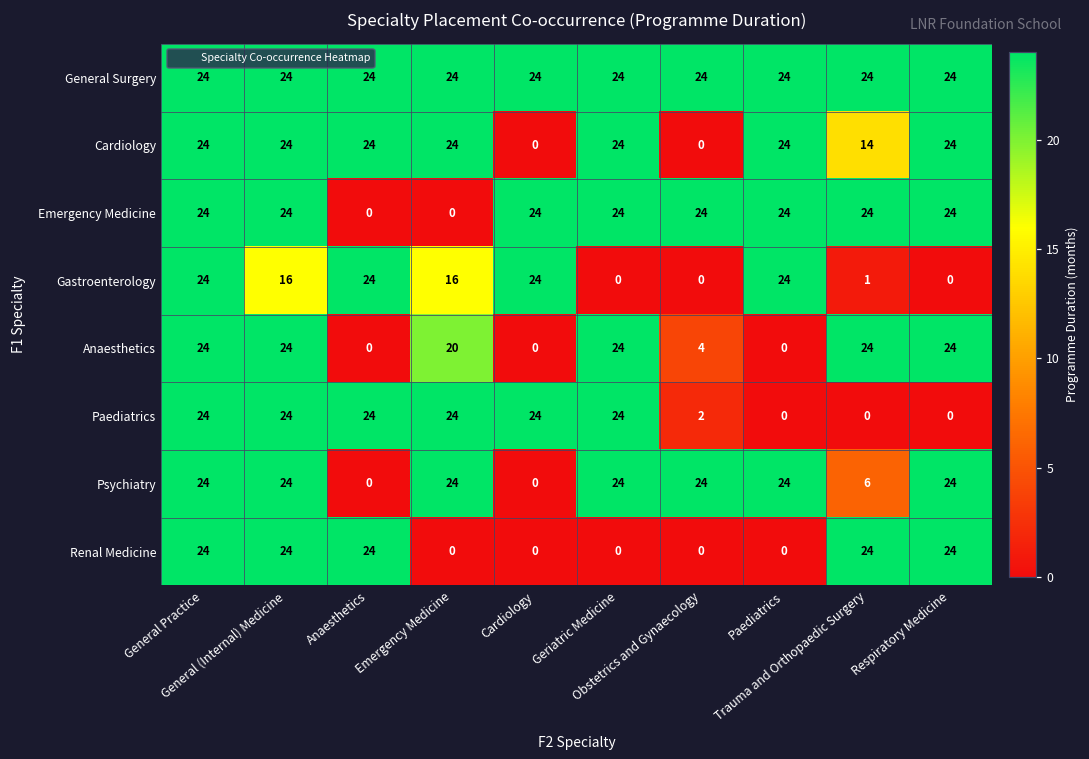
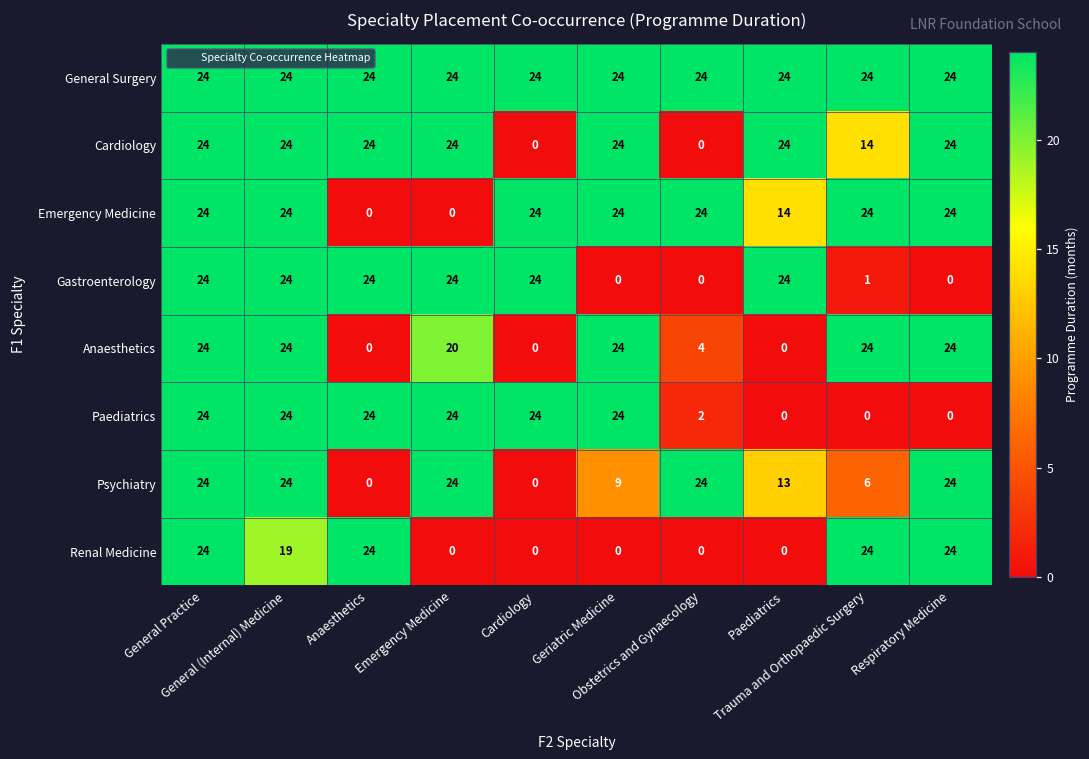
Emergency Medicine, Paediatrics: 24 -> 14
Gastroenterology, General (Internal) Medicine: 16 -> 24
Gastroenterology, Emergency Medicine: 16 -> 24
Psychiatry, Geriatric Medicine: 24 -> 9
Psychiatry, Paediatrics: 24 -> 13
Renal Medicine, General (Internal) Medicine: 24 -> 19
